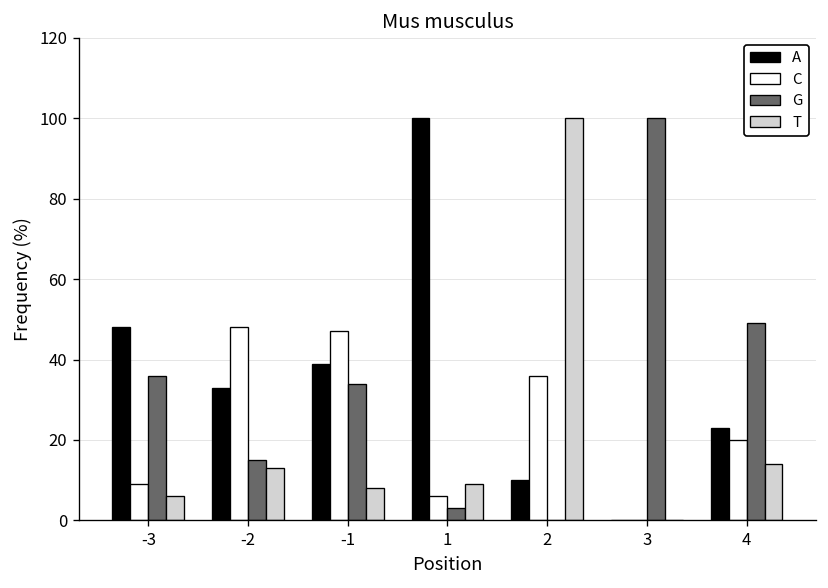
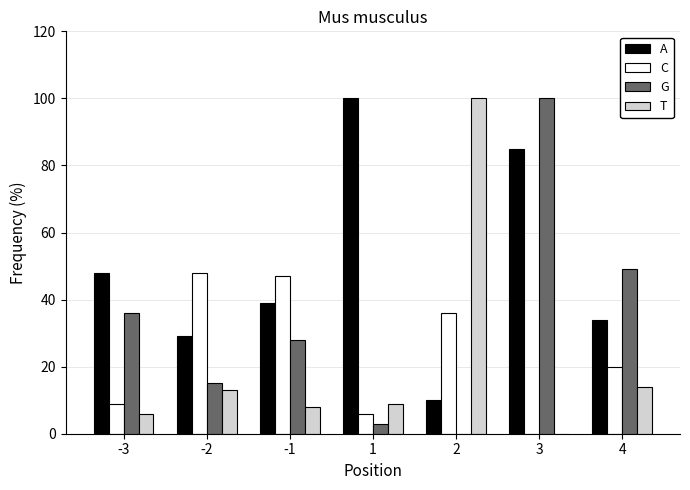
A, -2: 33 -> 29
G, -1: 34 -> 28
A, 3: 0 -> 85
A, 4: 23 -> 34
